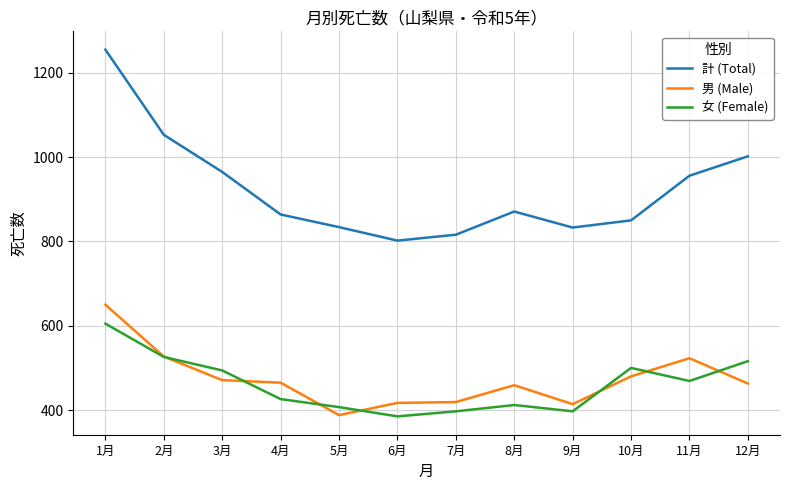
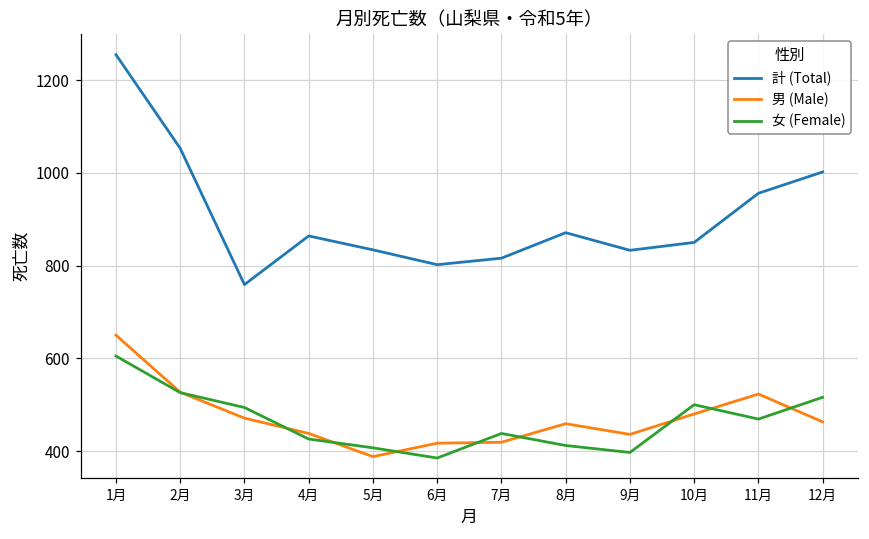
計 (Total), 3月: 970 -> 760
男 (Male), 4月: 470 -> 440
女 (Female), 7月: 400 -> 440
男 (Male), 9月: 410 -> 440
